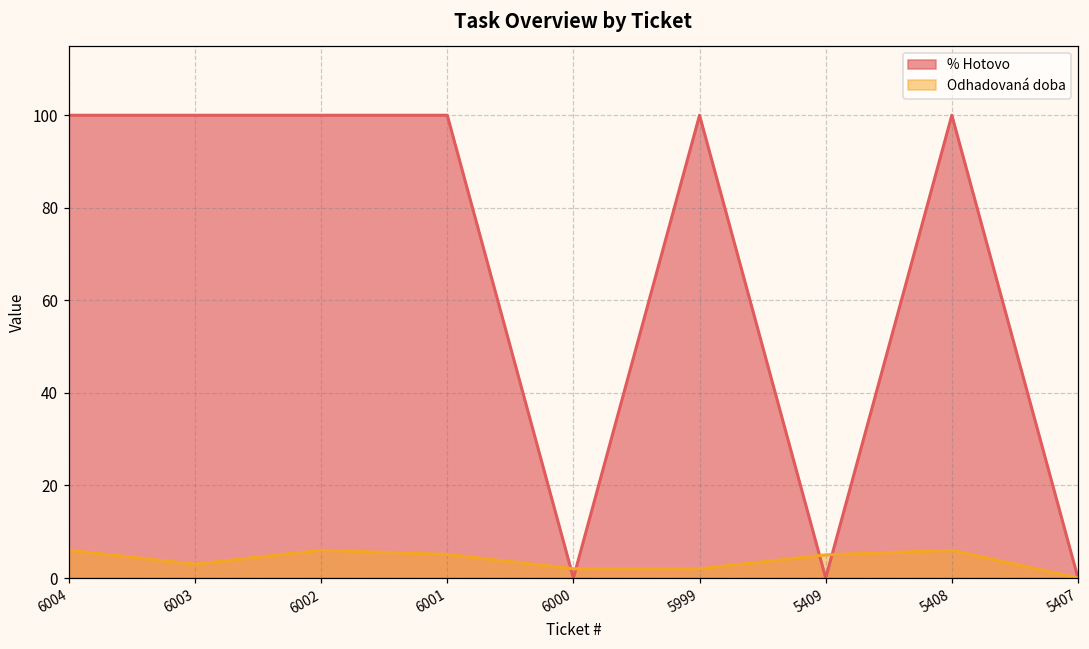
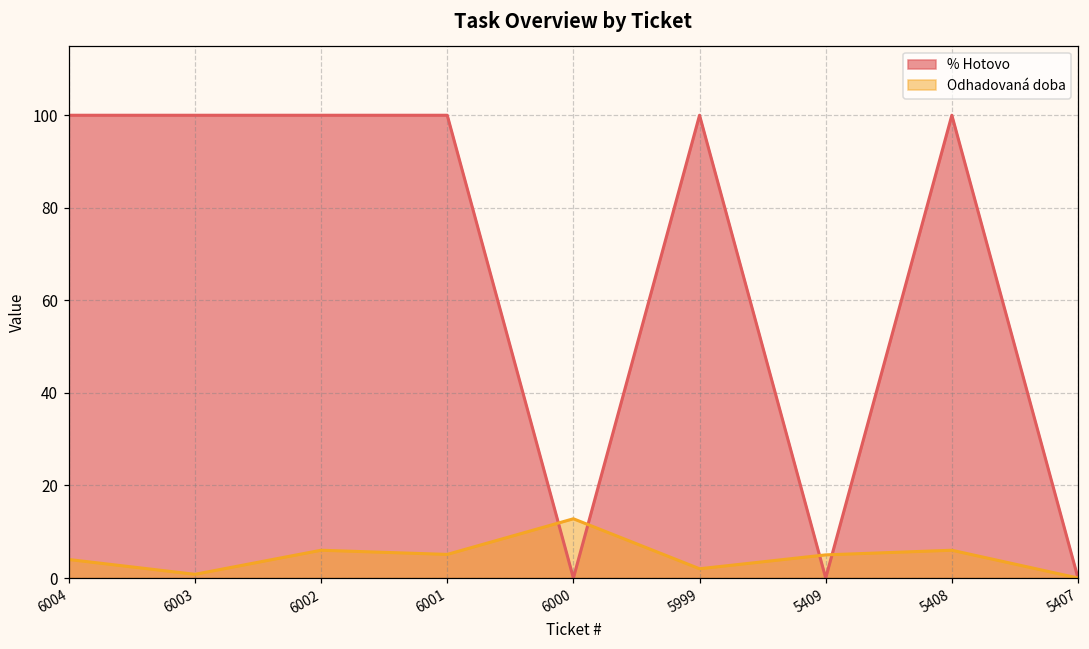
Odhadovaná doba, 6004: 6 -> 4
Odhadovaná doba, 6003: 3 -> 1
Odhadovaná doba, 6000: 2 -> 13
